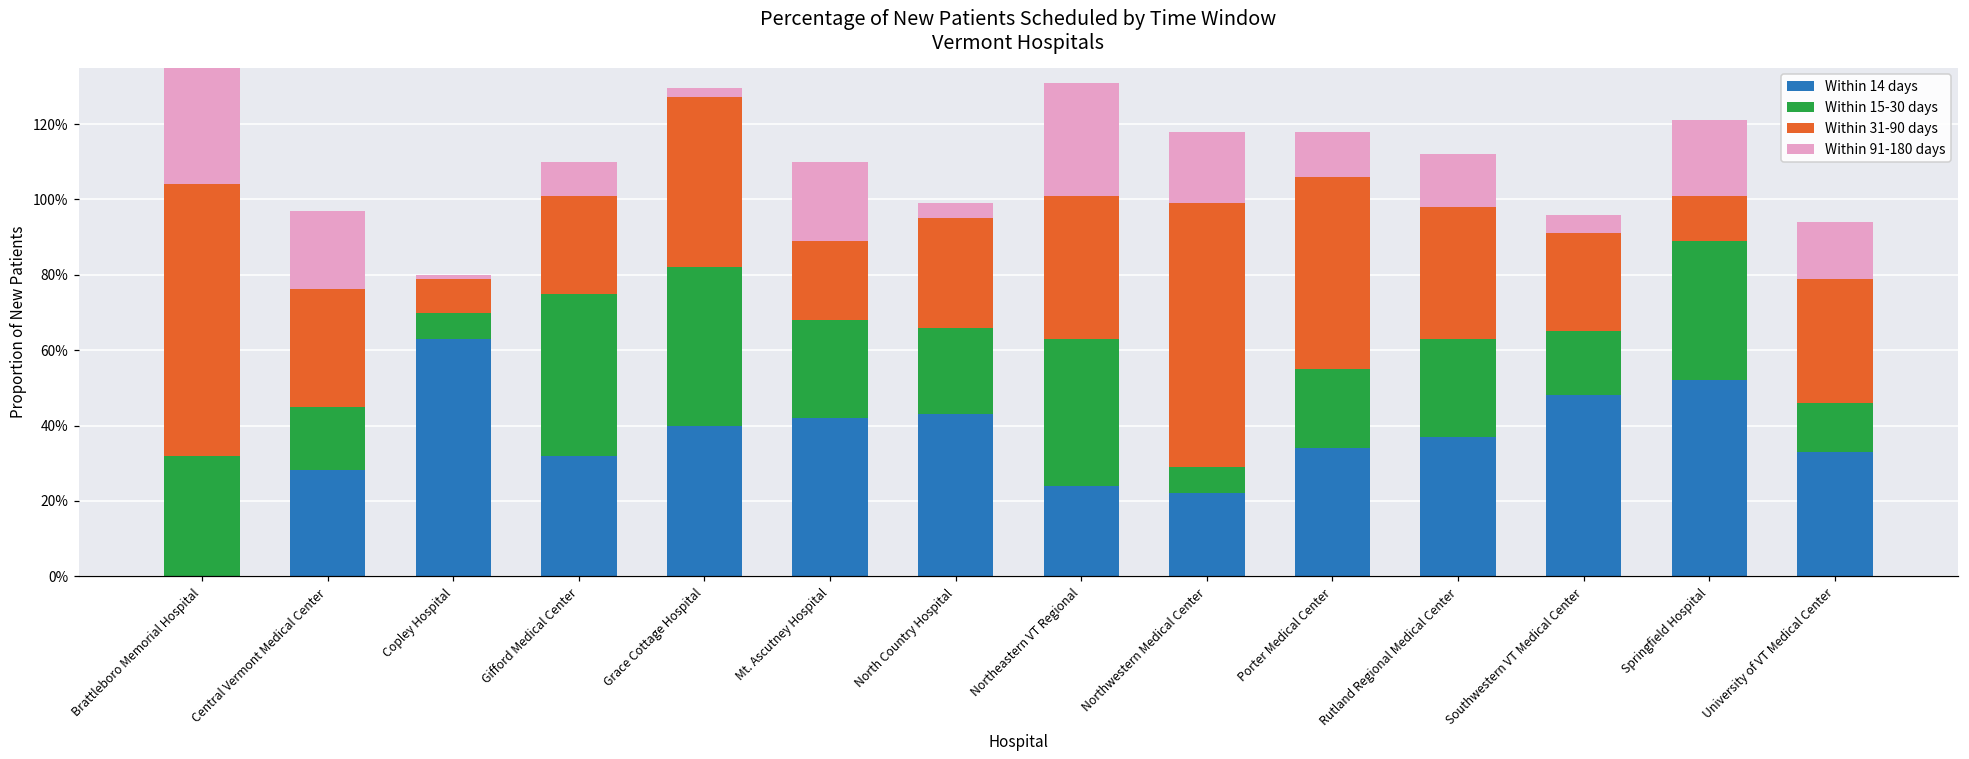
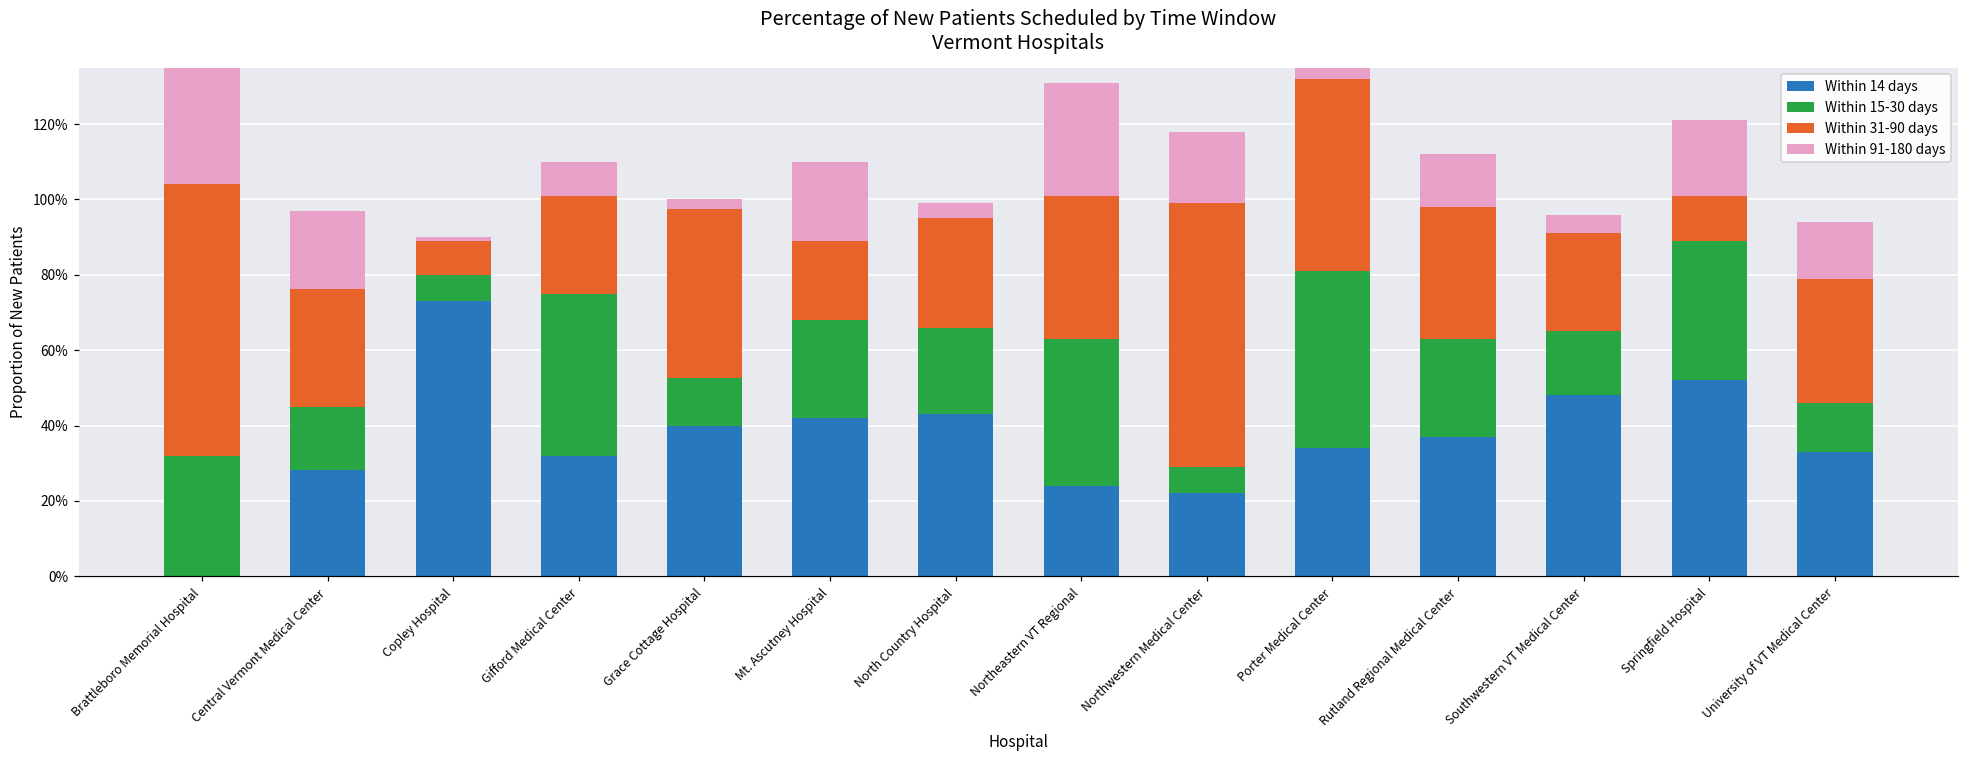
Within 14 days, Copley Hospital: 63% -> 73%
Within 15-30 days, Grace Cottage Hospital: 42% -> 13%
Within 15-30 days, Porter Medical Center: 21% -> 47%
